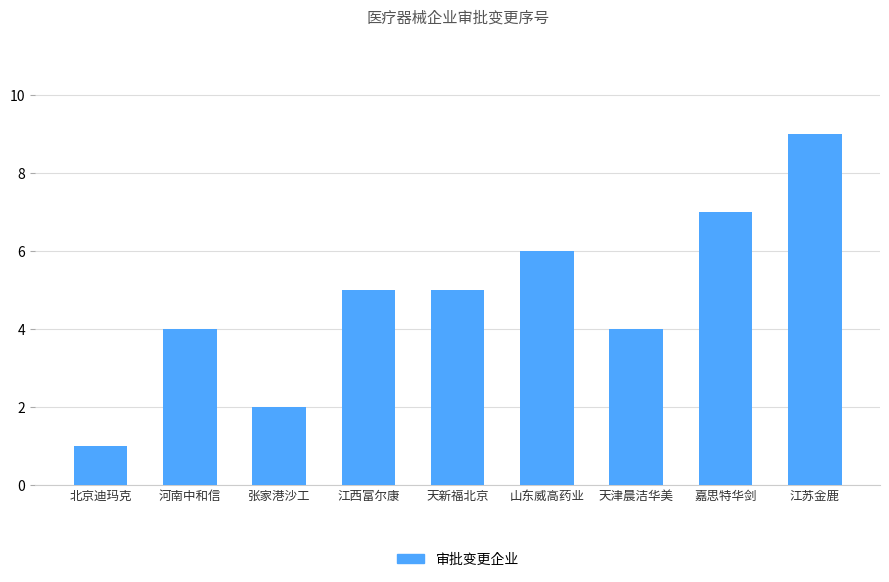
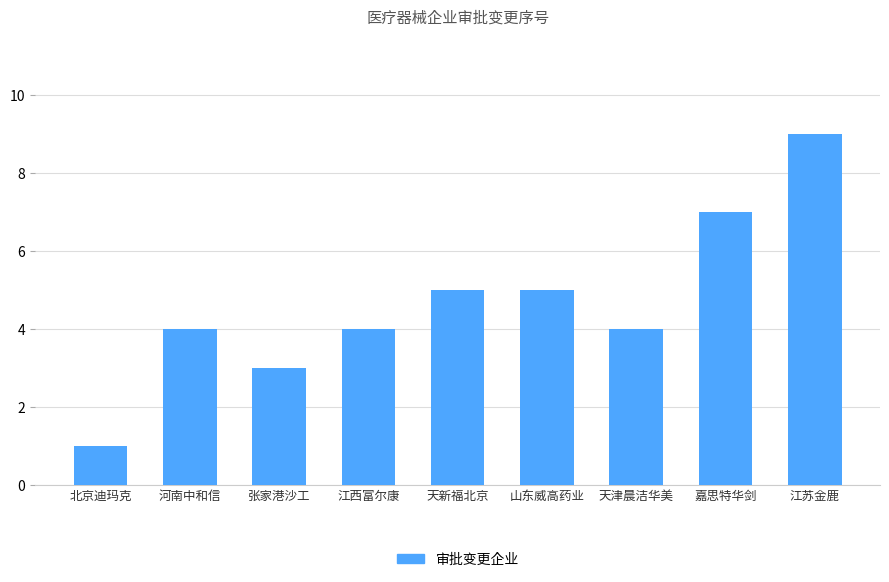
张家港沙工: 2 -> 3
江西富尔康: 5 -> 4
山东威高药业: 6 -> 5
